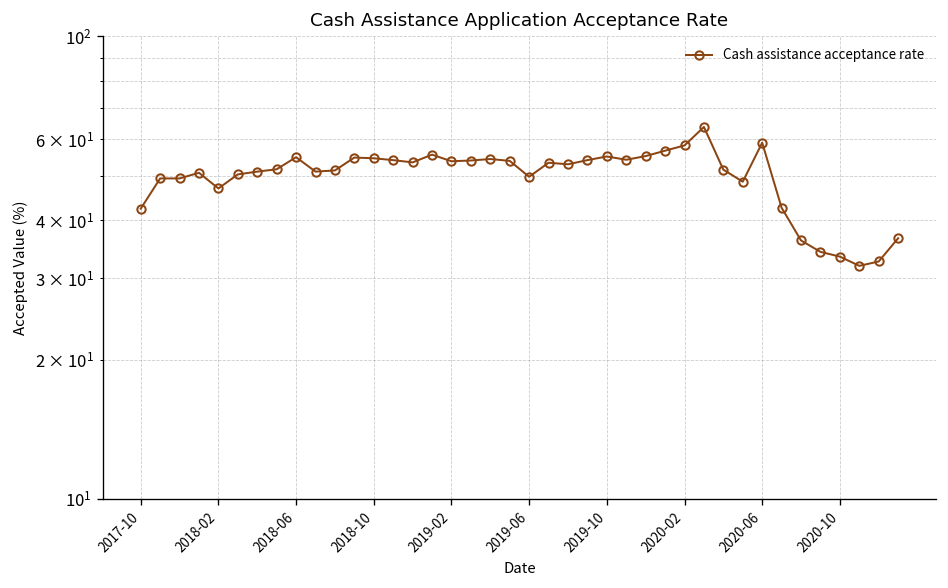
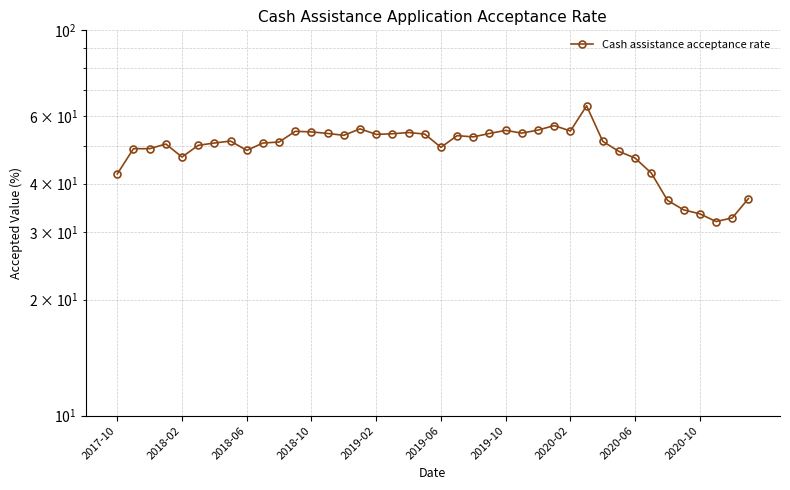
2018-06: 55 -> 49
2020-02: 58 -> 55
2020-06: 59 -> 47
